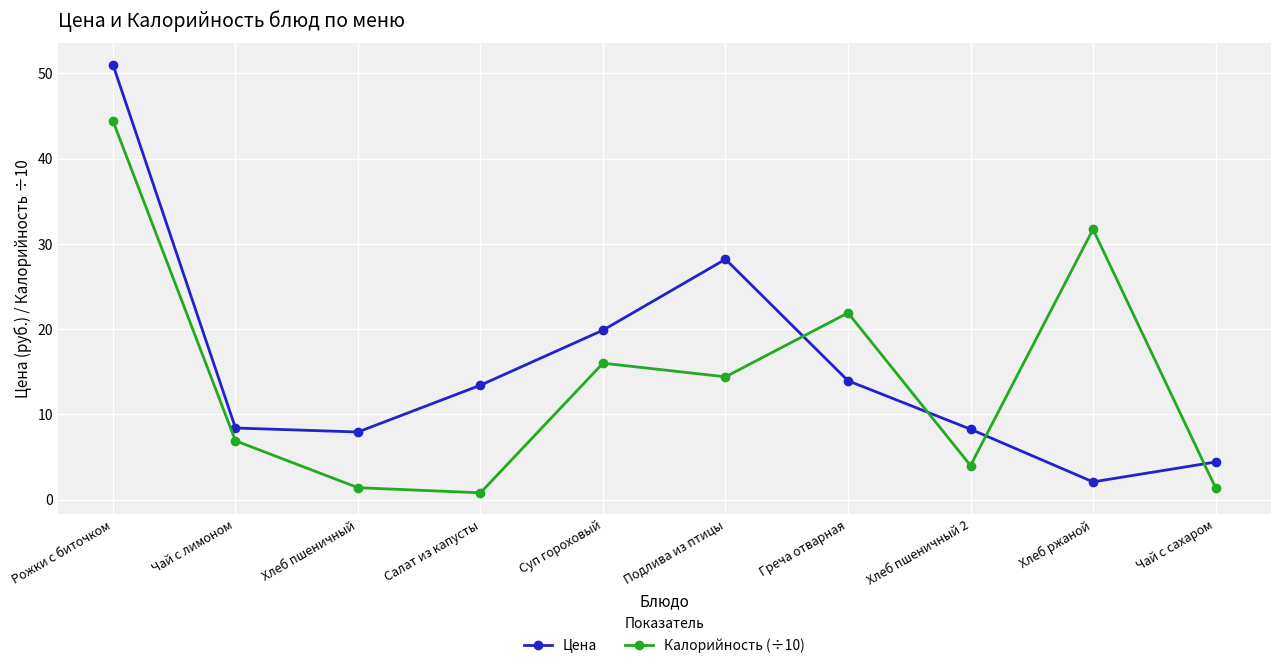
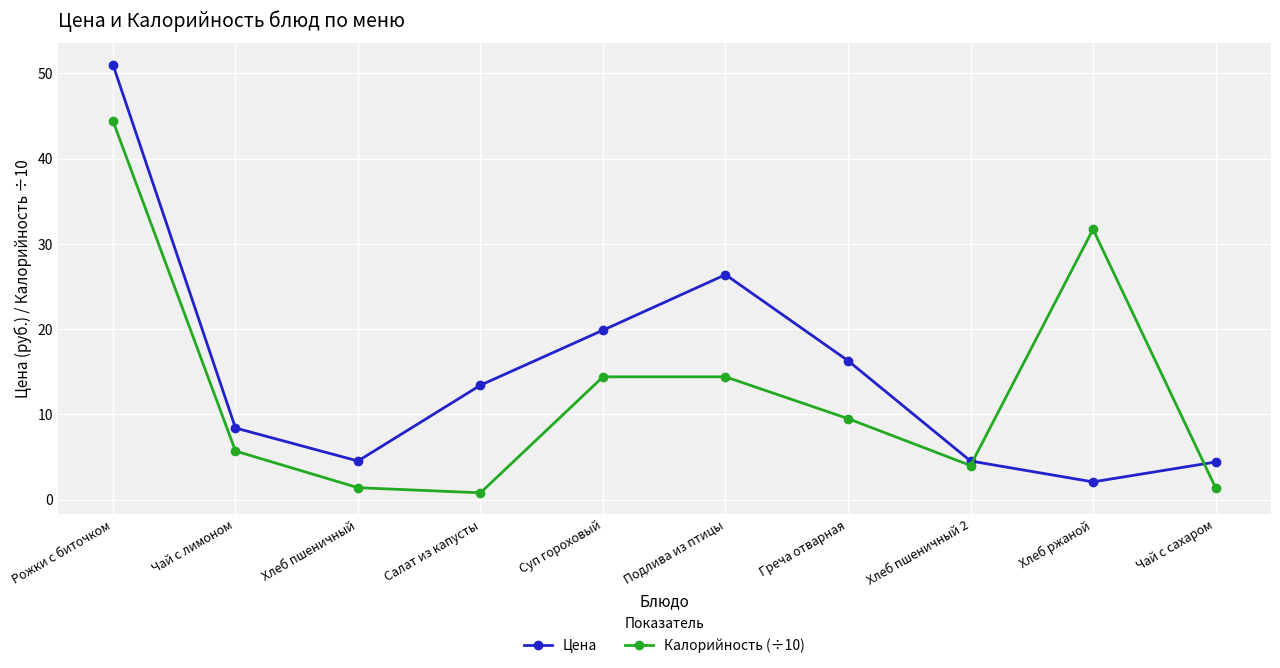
Калорийность (÷10), Чай с лимоном: 7 -> 6
Цена, Хлеб пшеничный: 8 -> 5
Калорийность (÷10), Суп гороховый: 16 -> 14
Цена, Подлива из птицы: 28 -> 26
Цена, Греча отварная: 14 -> 16
Калорийность (÷10), Греча отварная: 22 -> 10
Цена, Хлеб пшеничный 2: 8 -> 5
